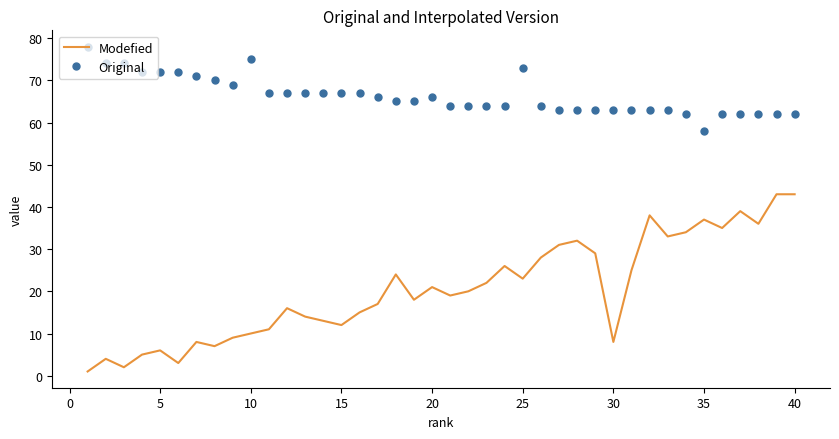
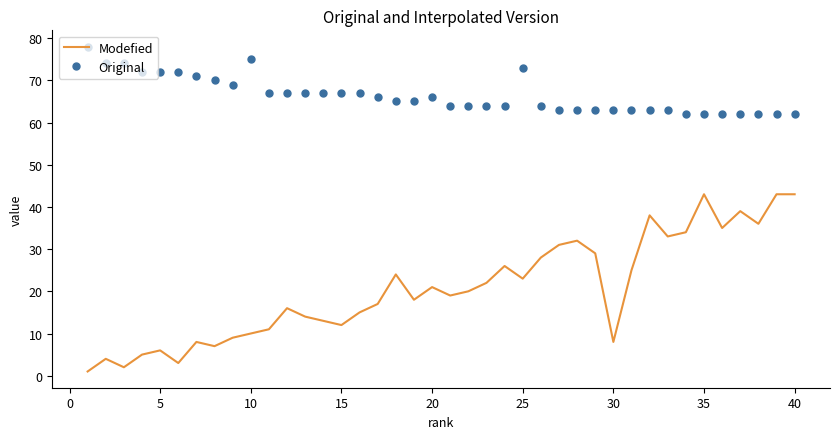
Modefied, 35: 37 -> 43
Original, 35: 58 -> 62
